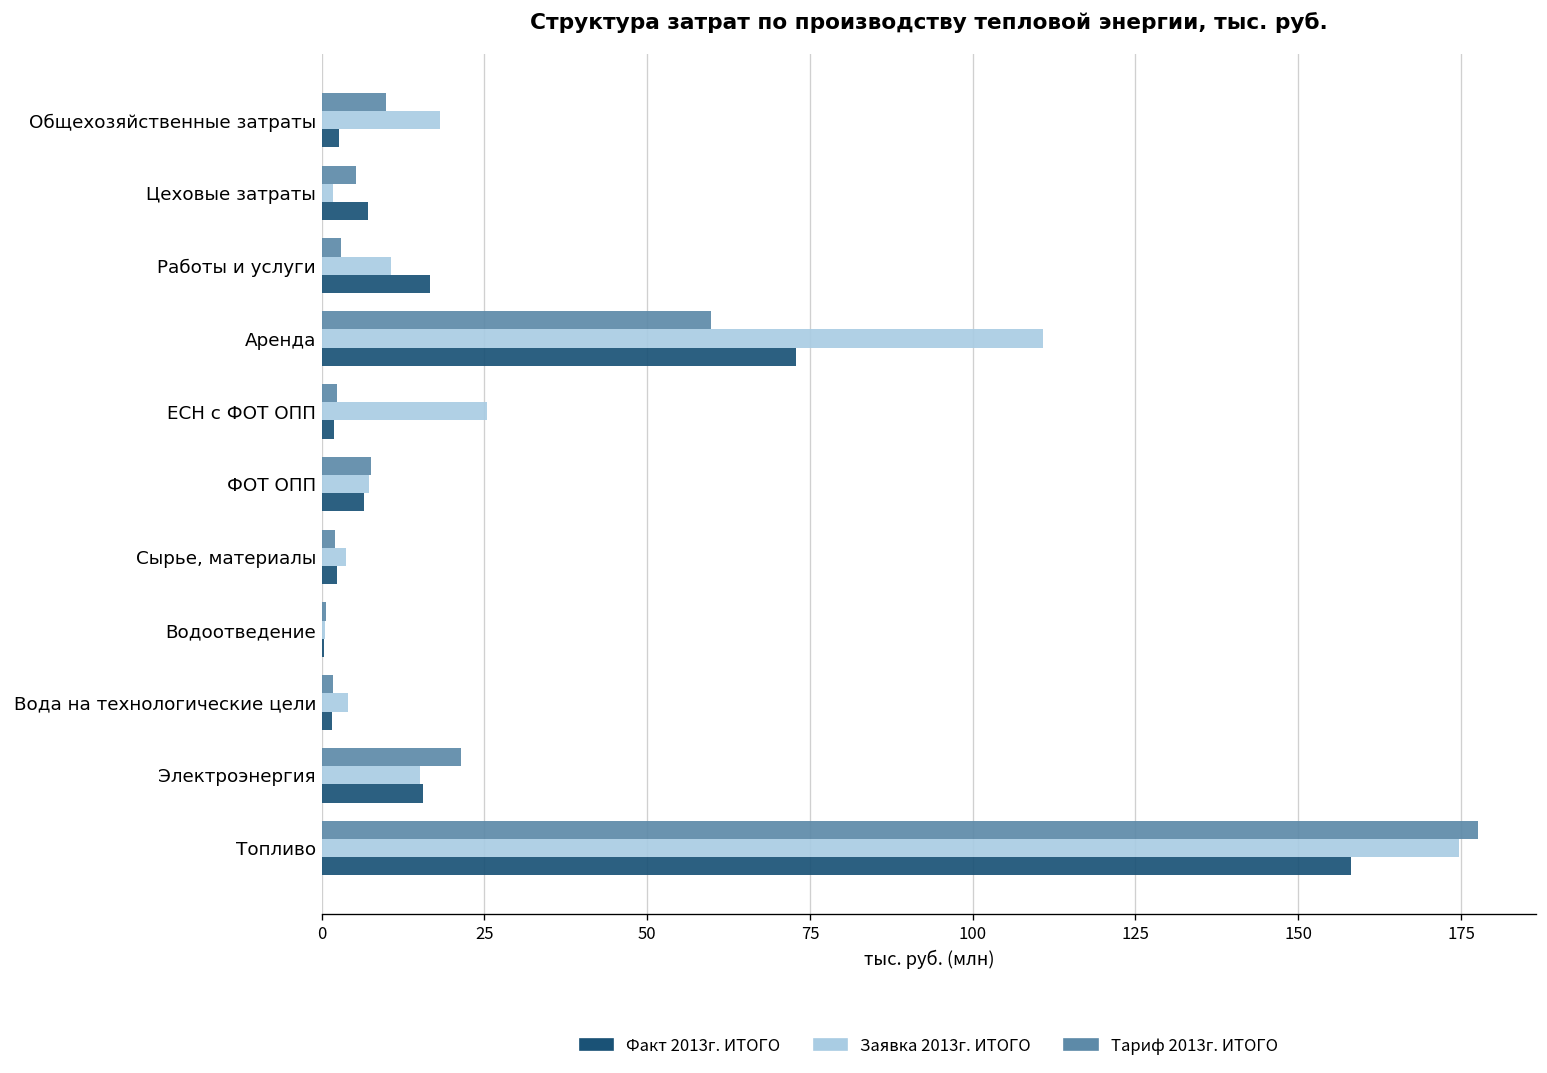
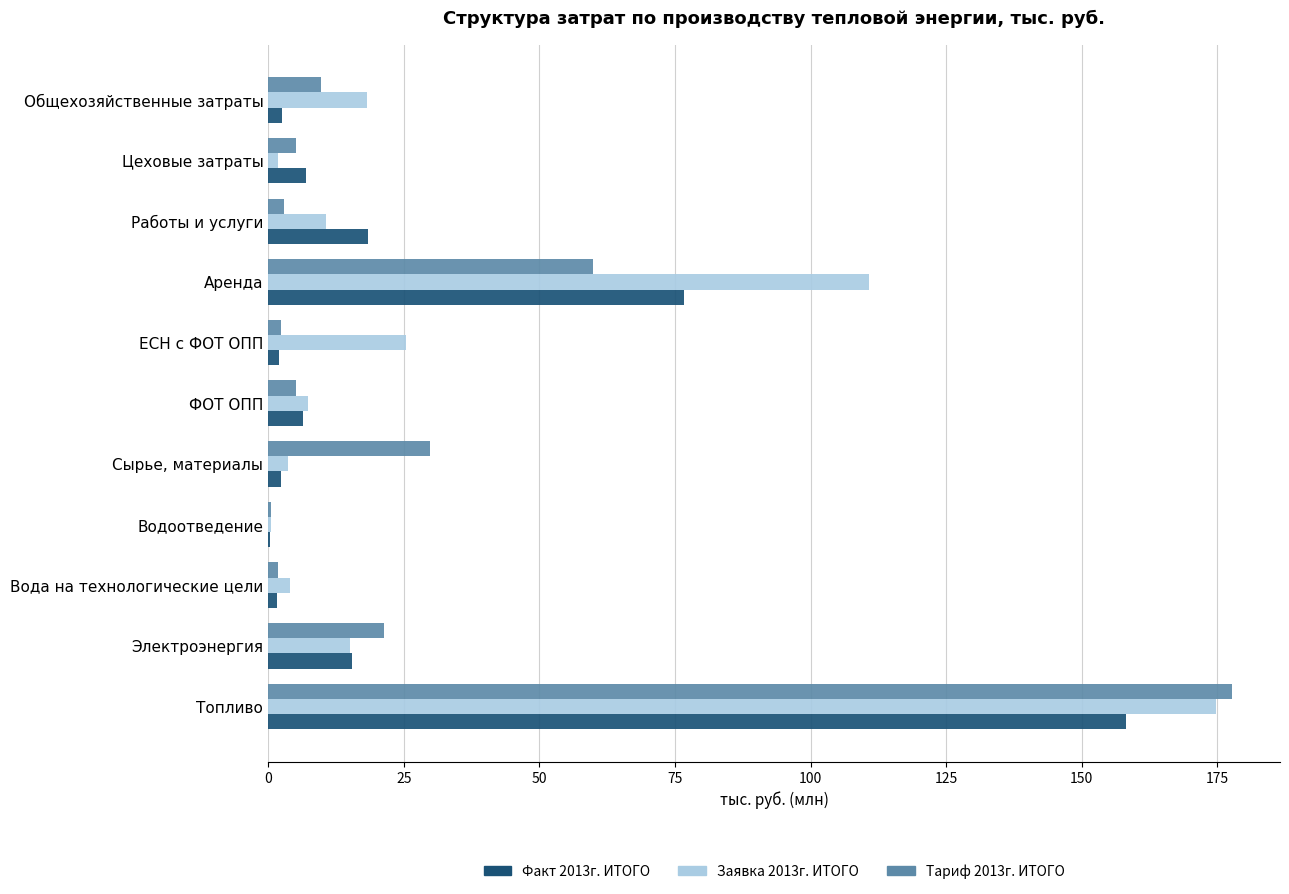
Факт 2013г. ИТОГО, Работы и услуги: 17 -> 18
Факт 2013г. ИТОГО, Аренда: 73 -> 77
Тариф 2013г. ИТОГО, ФОТ ОПП: 8 -> 5
Тариф 2013г. ИТОГО, Сырье, материалы: 2 -> 30
